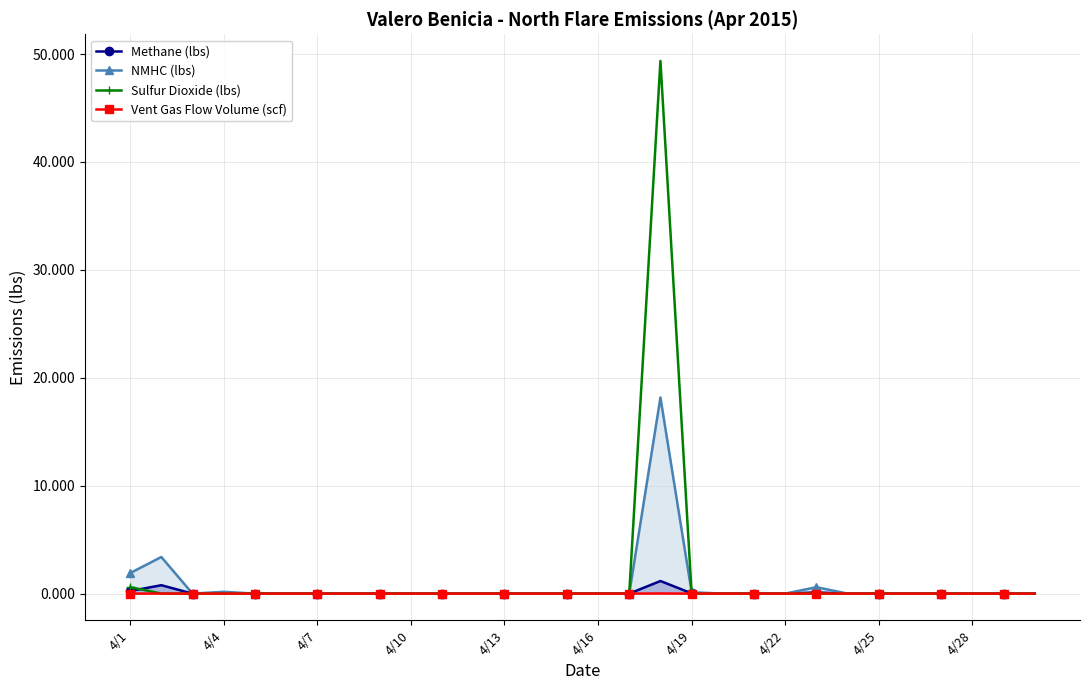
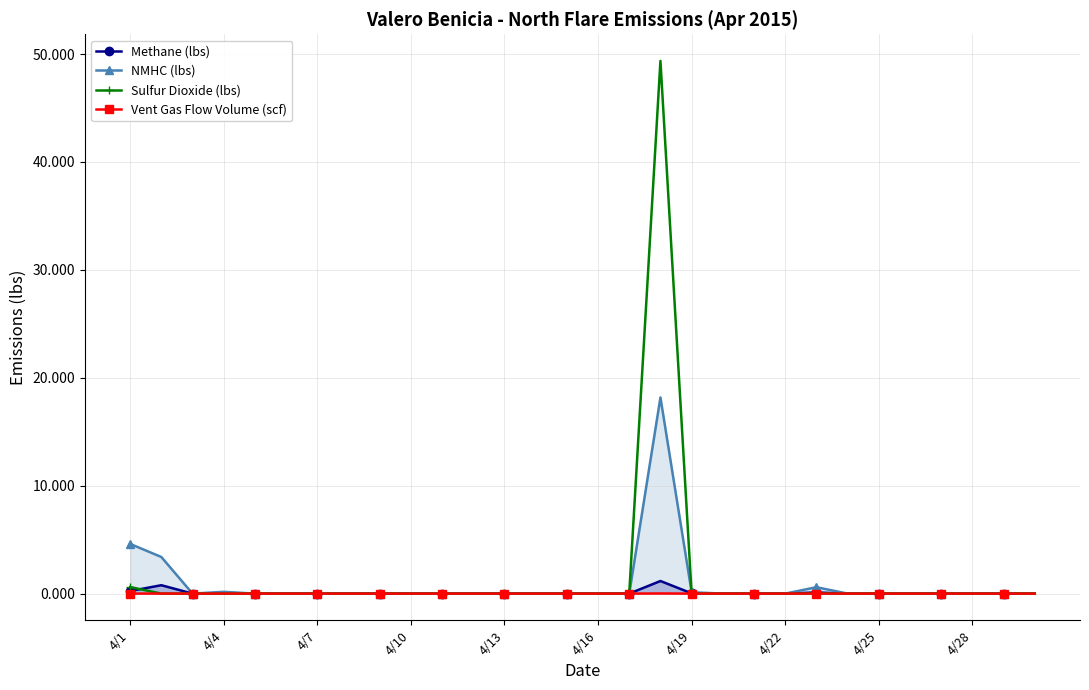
NMHC (lbs), 4/1: 1.9 -> 4.6
